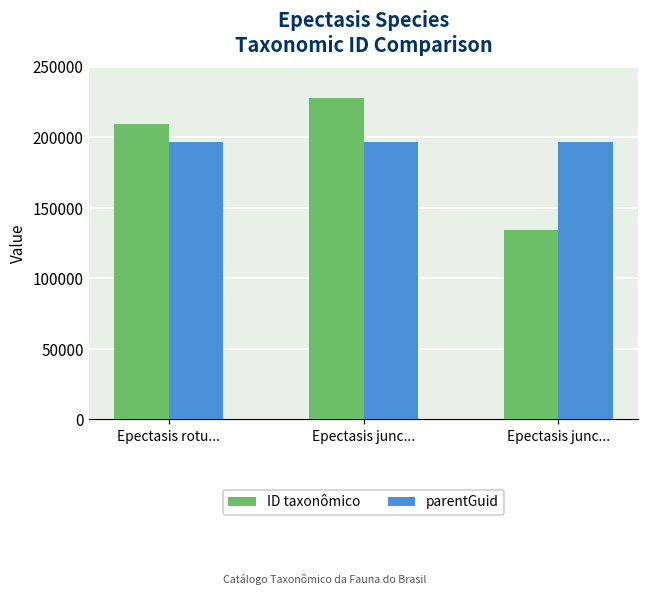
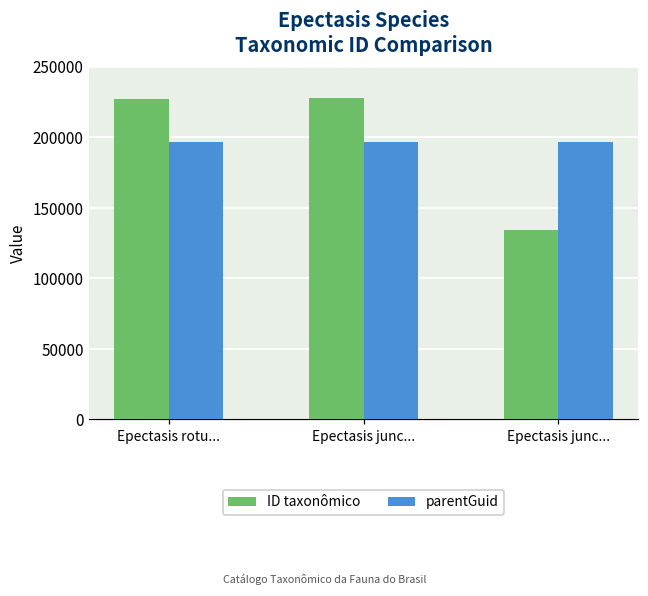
ID taxonômico, Epectasis rotu...: 210000 -> 227000
